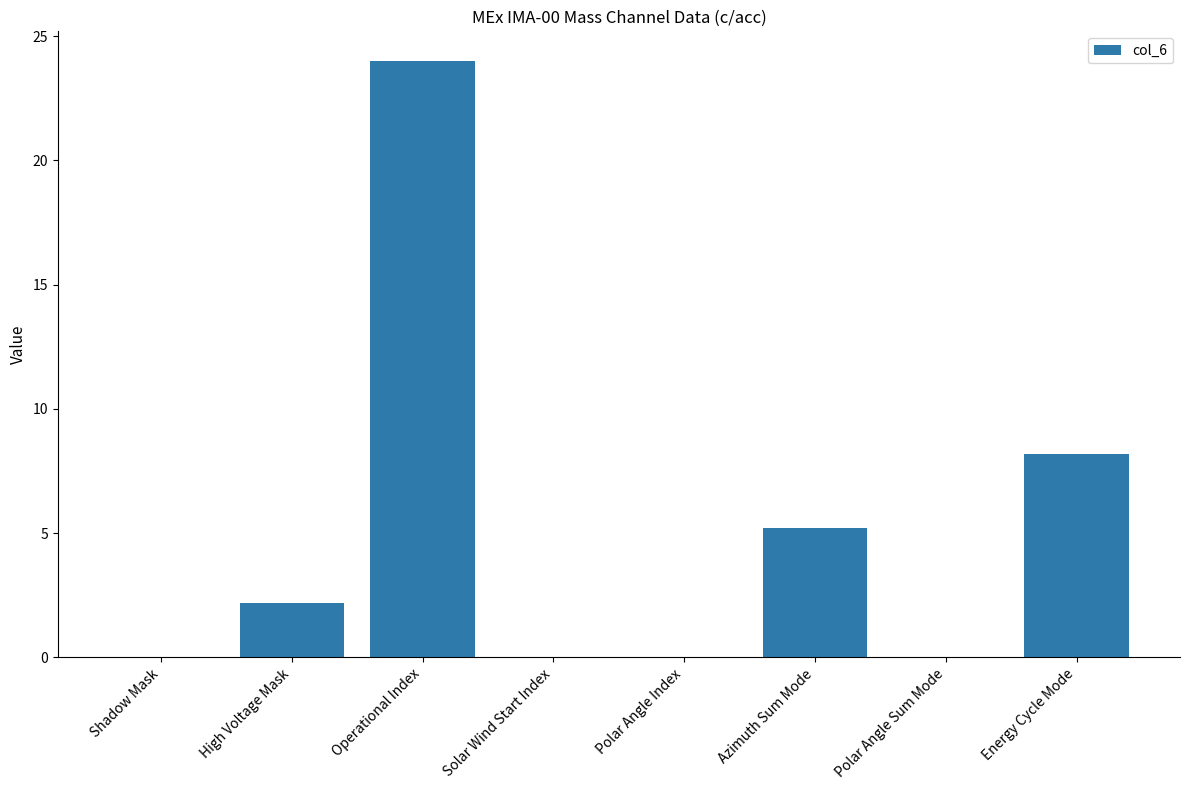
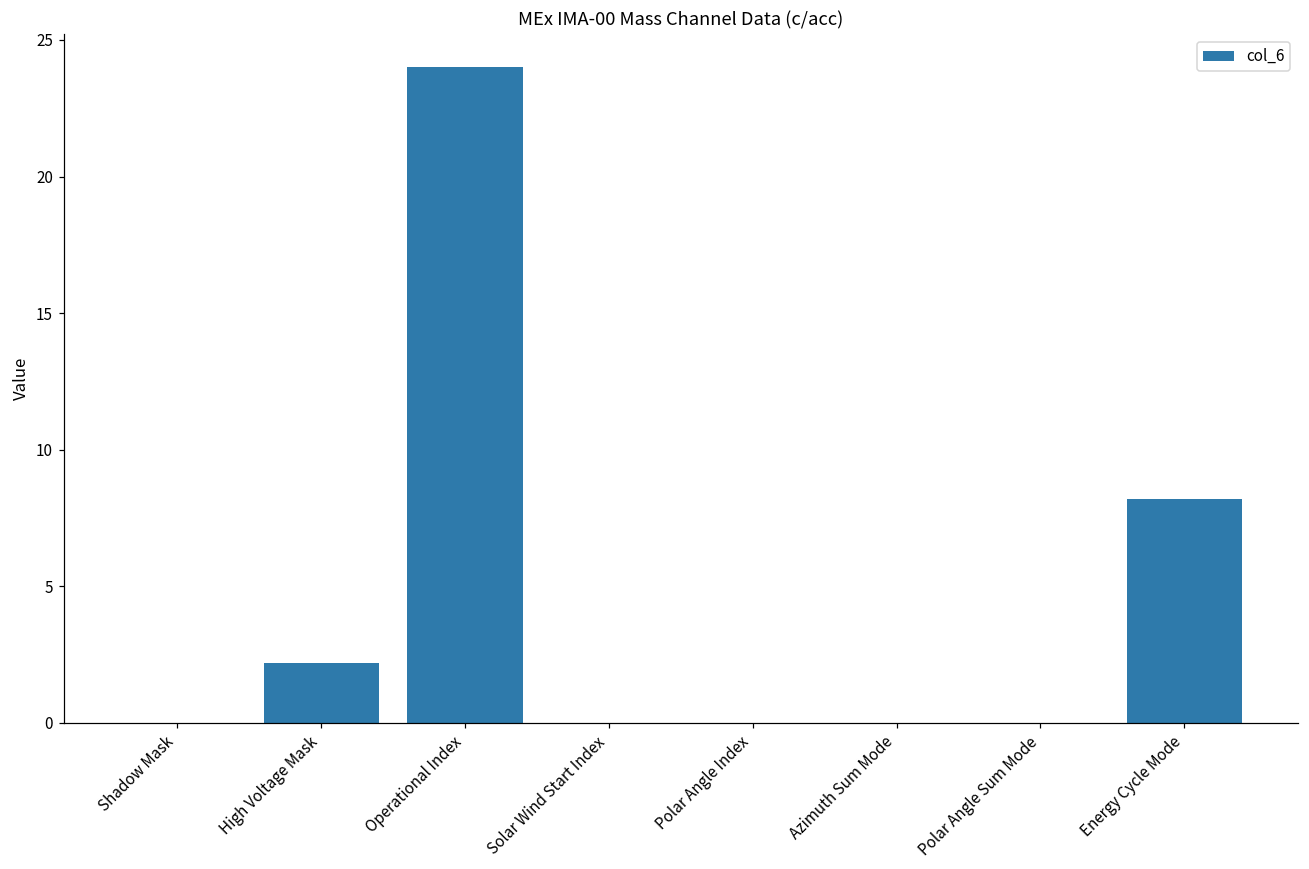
Azimuth Sum Mode: 5.2 -> 0.0
